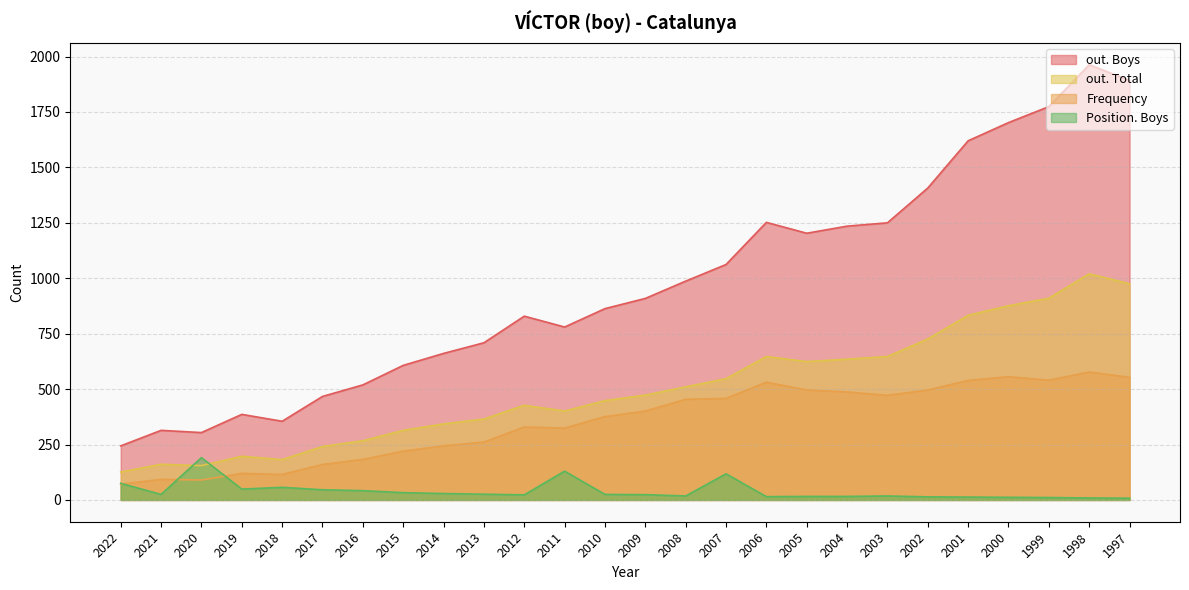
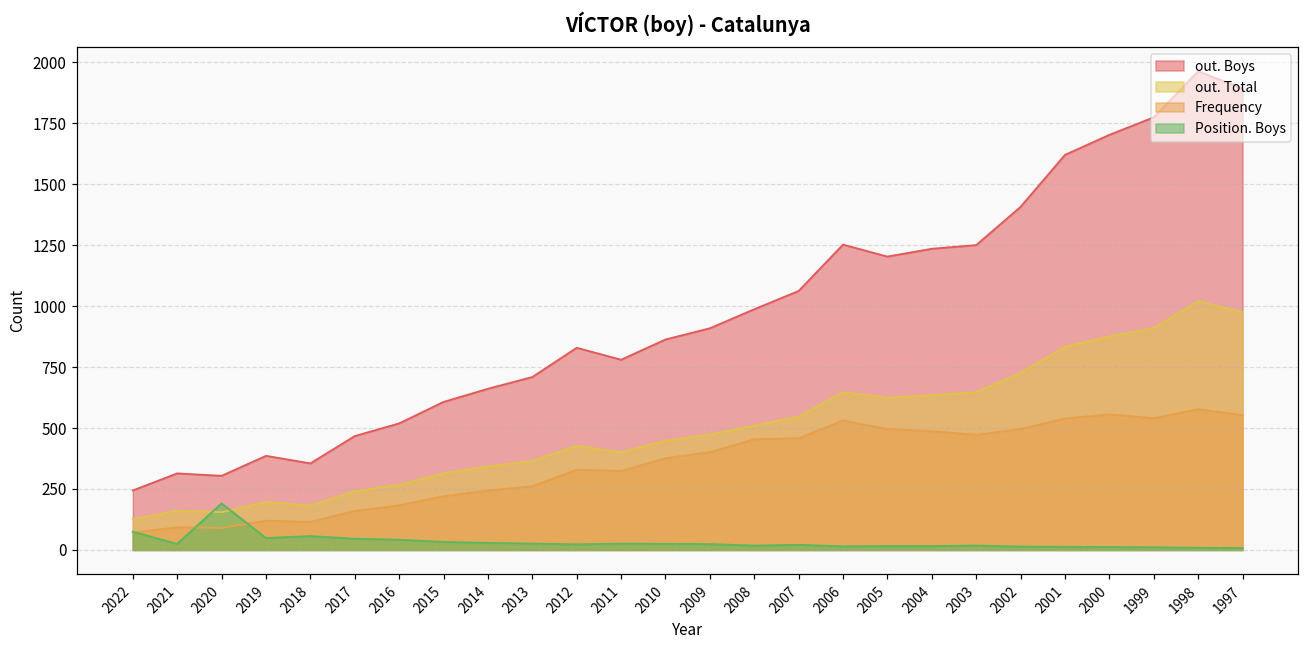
Position. Boys, 2011: 130 -> 30
Position. Boys, 2007: 120 -> 20
